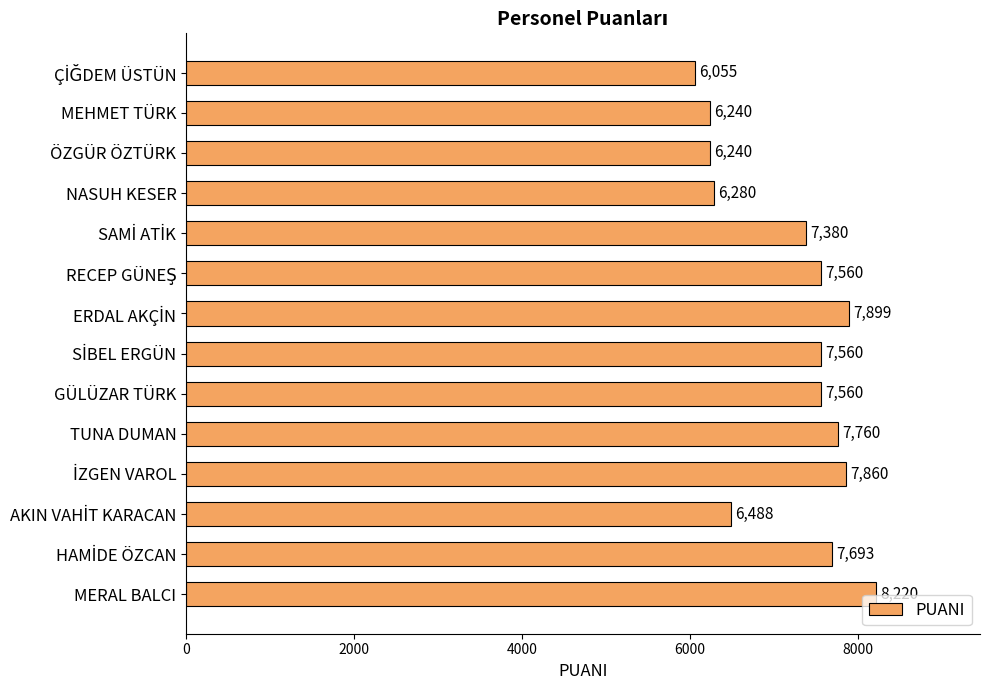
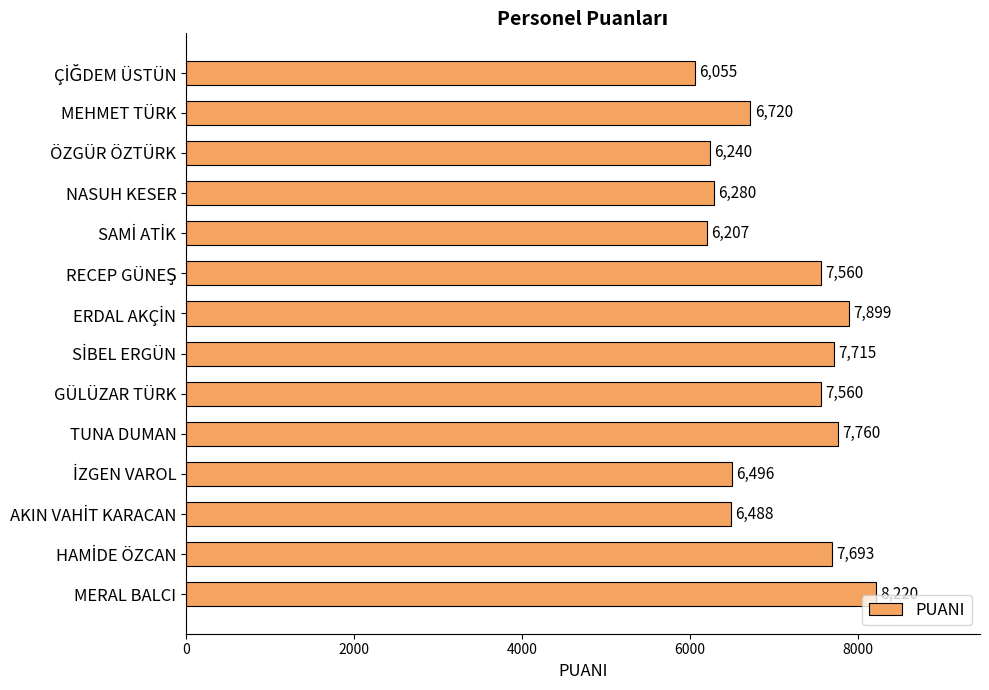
MEHMET TÜRK: 6,240 -> 6,720
SAMİ ATİK: 7,380 -> 6,207
SİBEL ERGÜN: 7,560 -> 7,715
İZGEN VAROL: 7,860 -> 6,496
